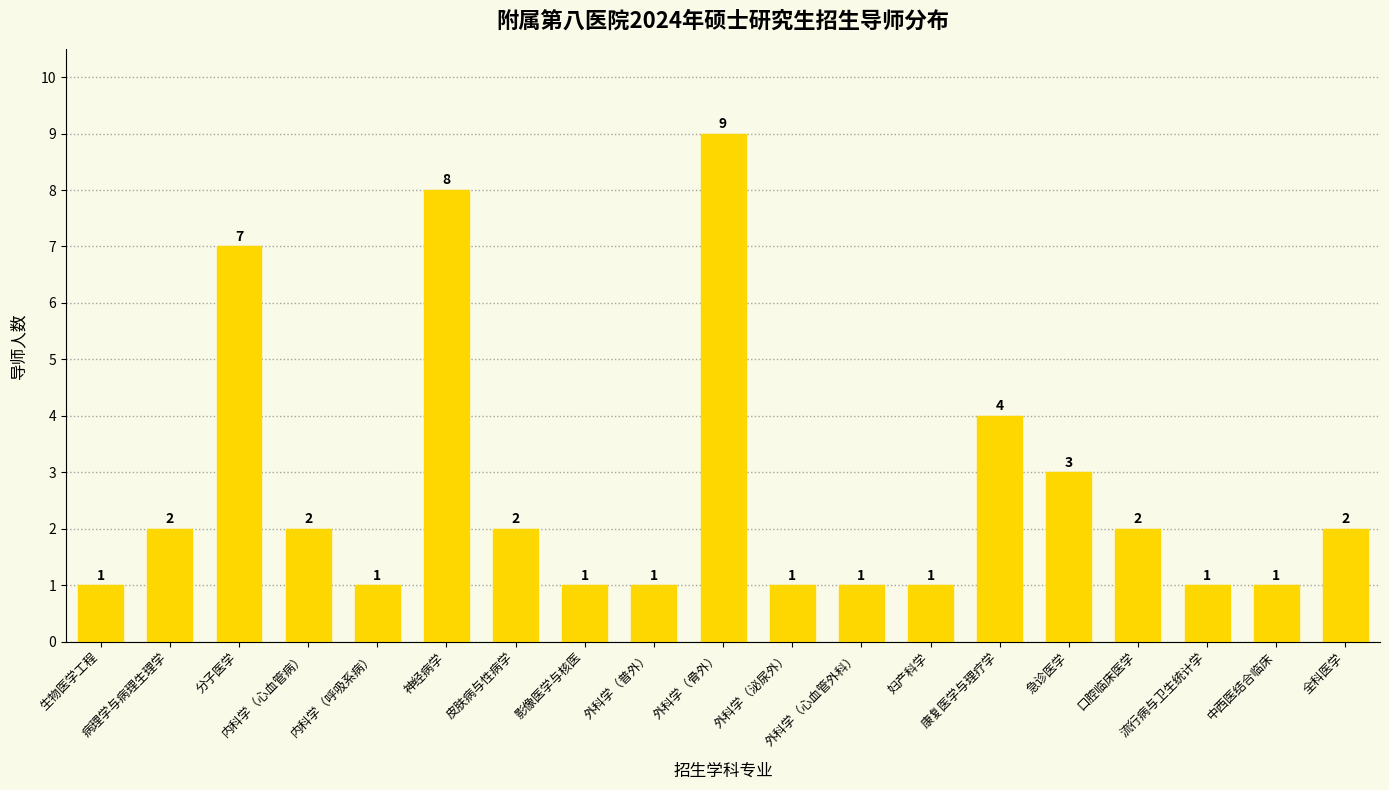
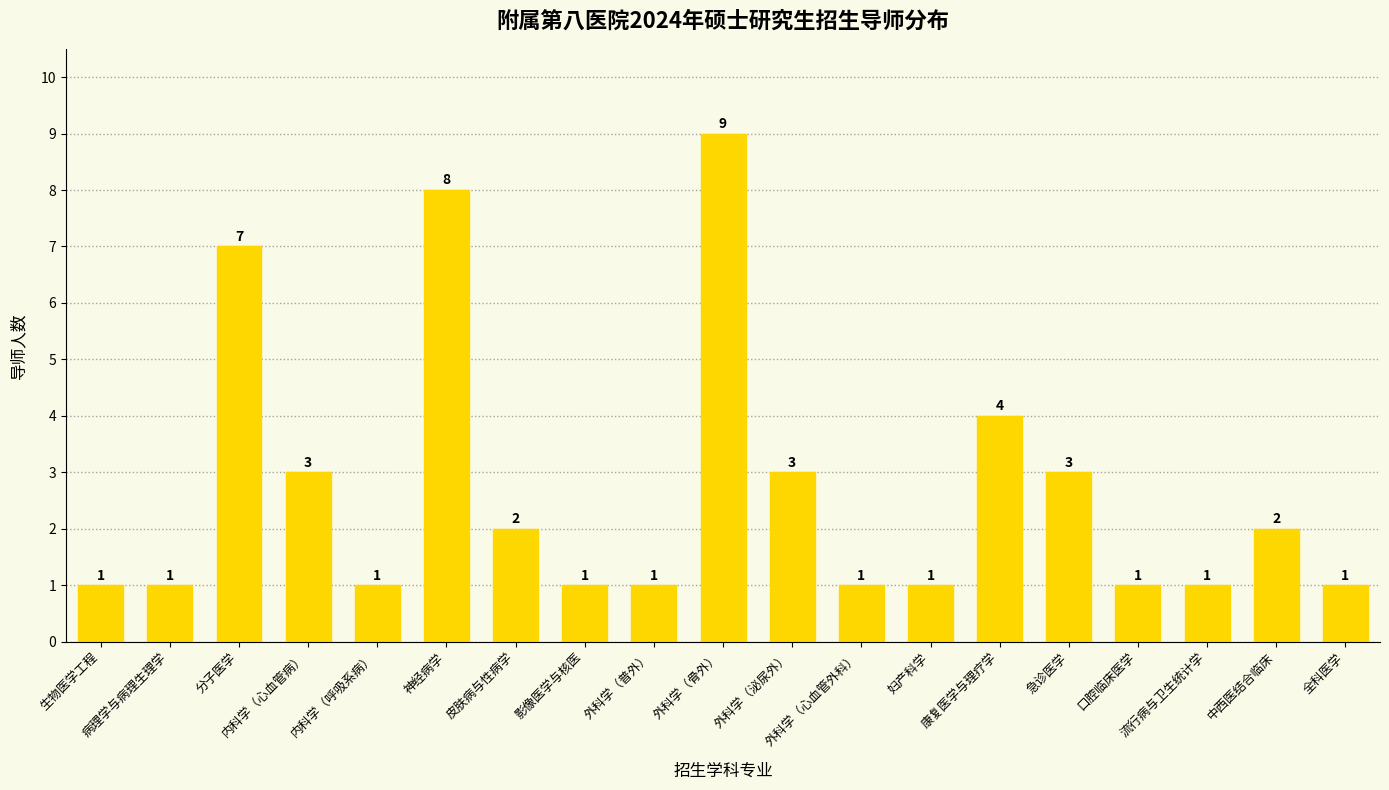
病理学与病理生理学: 2 -> 1
内科学（心血管病）: 2 -> 3
外科学（泌尿外）: 1 -> 3
口腔临床医学: 2 -> 1
中西医结合临床: 1 -> 2
全科医学: 2 -> 1
